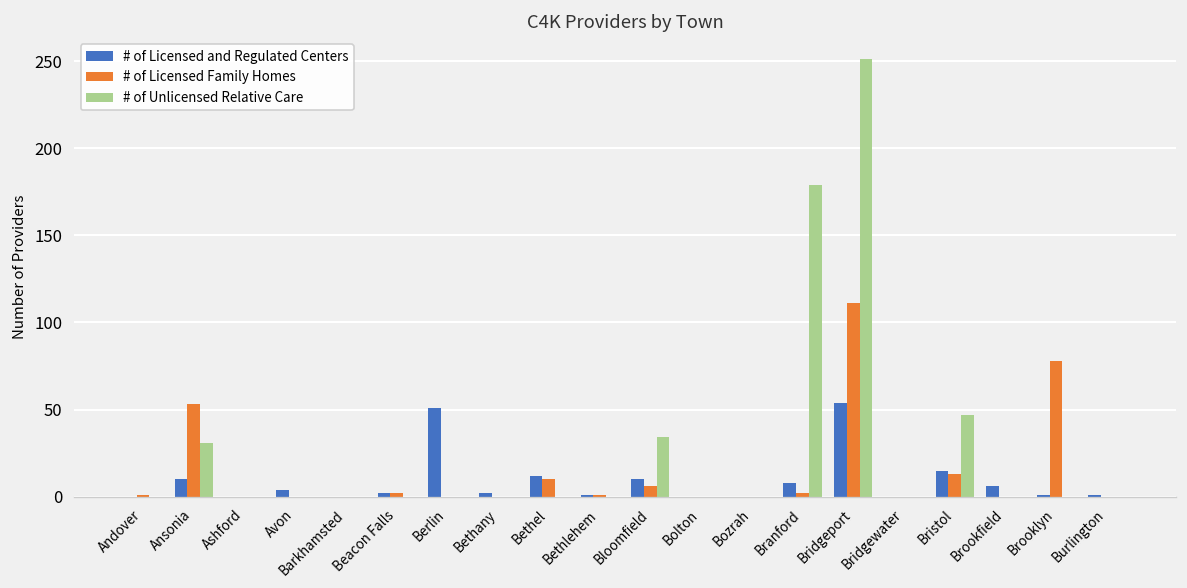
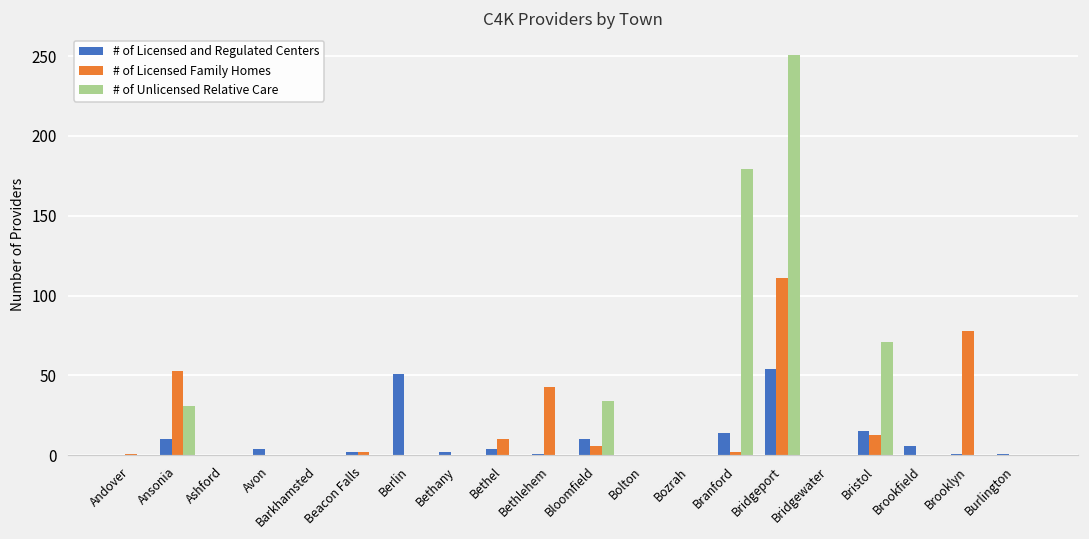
# of Licensed and Regulated Centers, Bethel: 12 -> 4
# of Licensed Family Homes, Bethlehem: 1 -> 43
# of Licensed and Regulated Centers, Branford: 8 -> 14
# of Unlicensed Relative Care, Bristol: 47 -> 71
